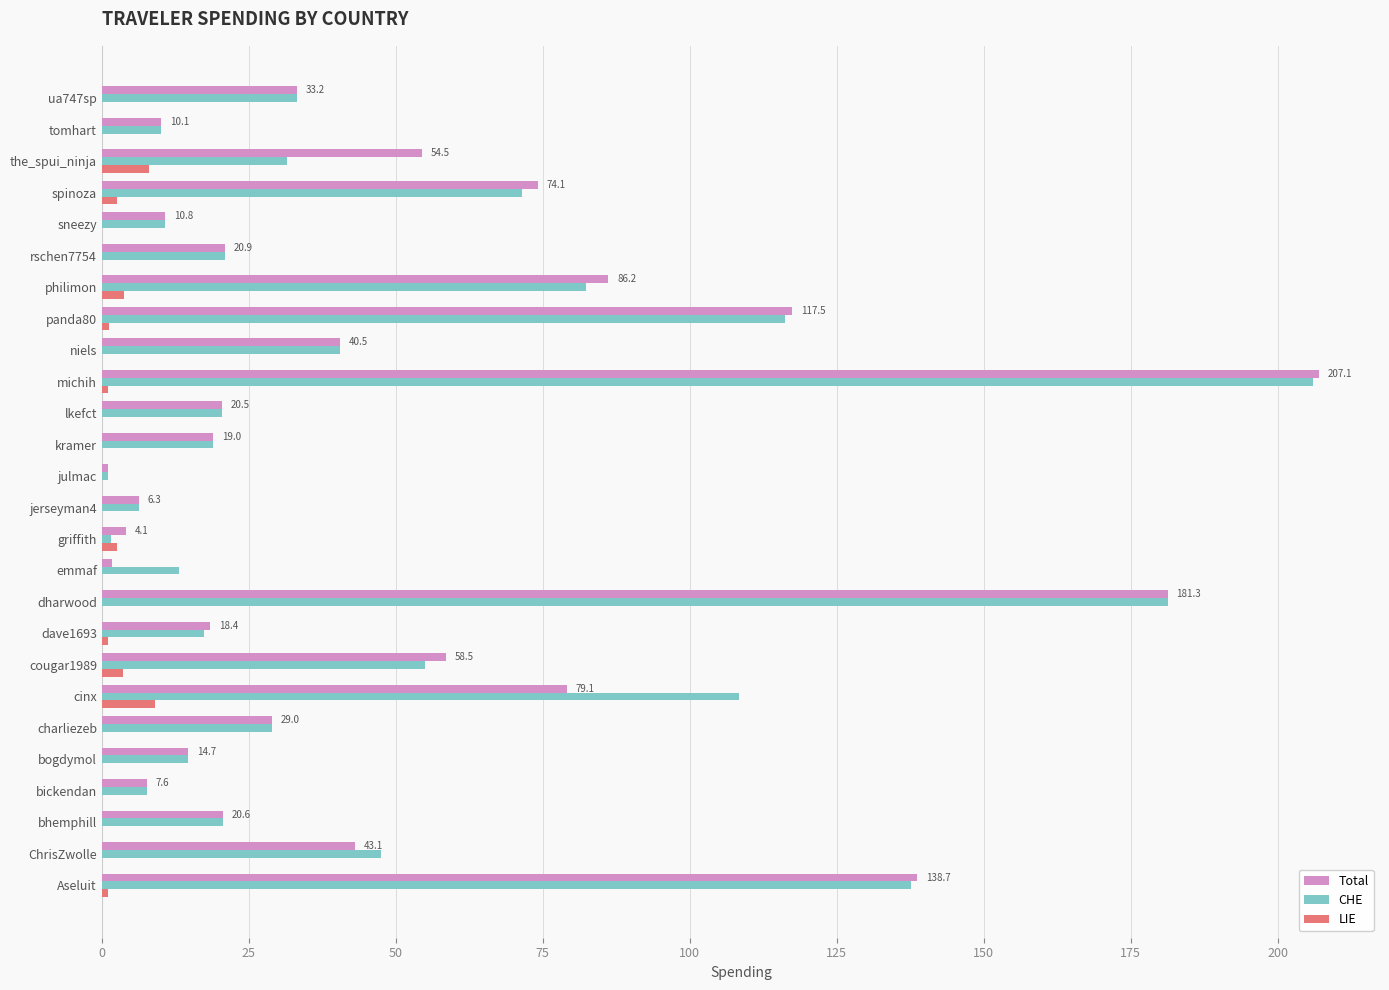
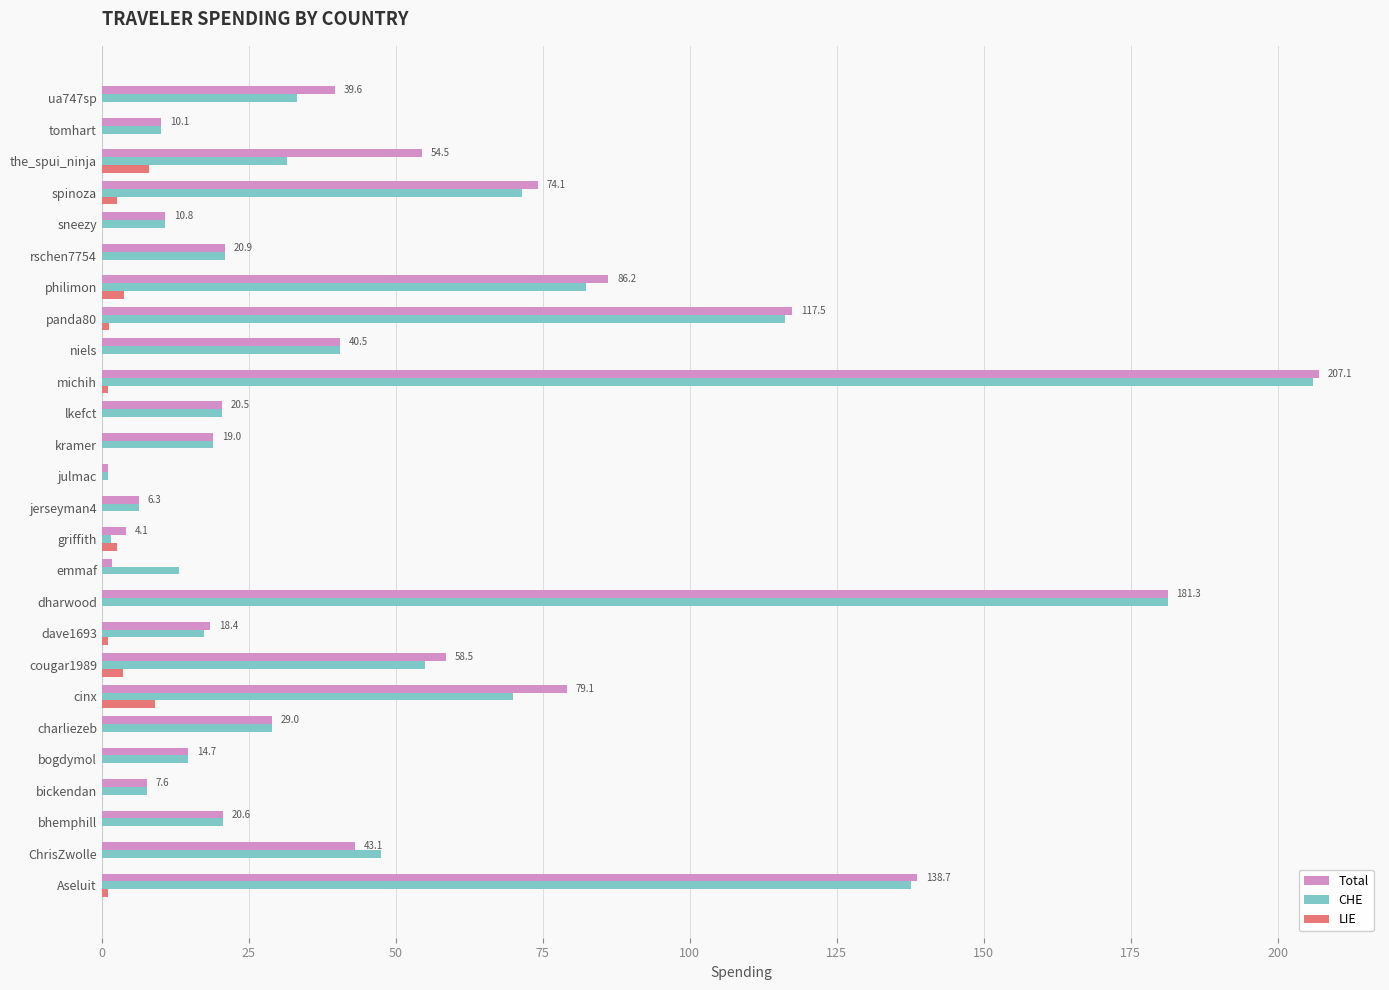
Total, ua747sp: 33.2 -> 39.6
CHE, cinx: 108 -> 70
